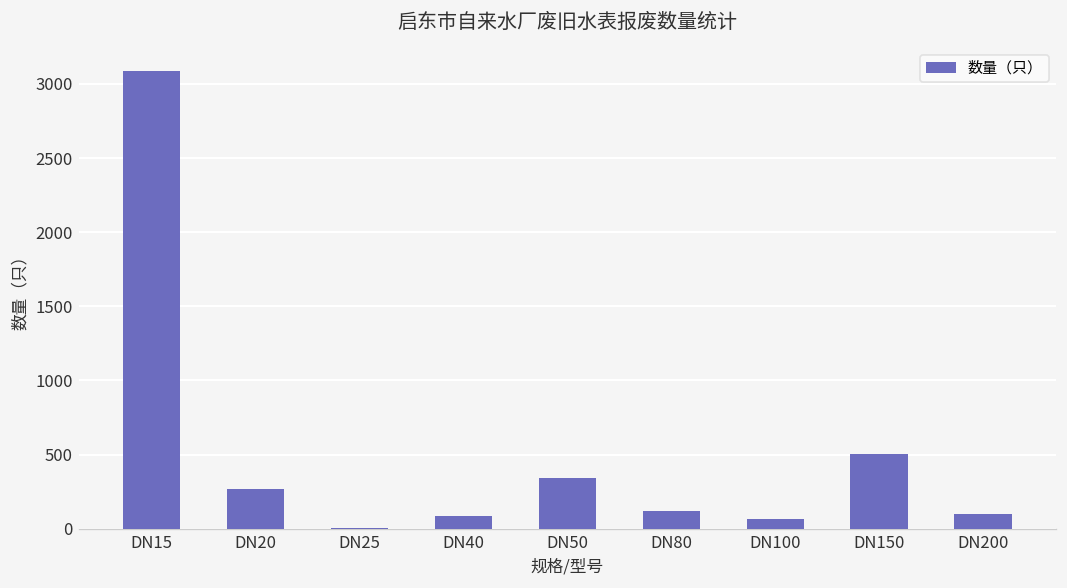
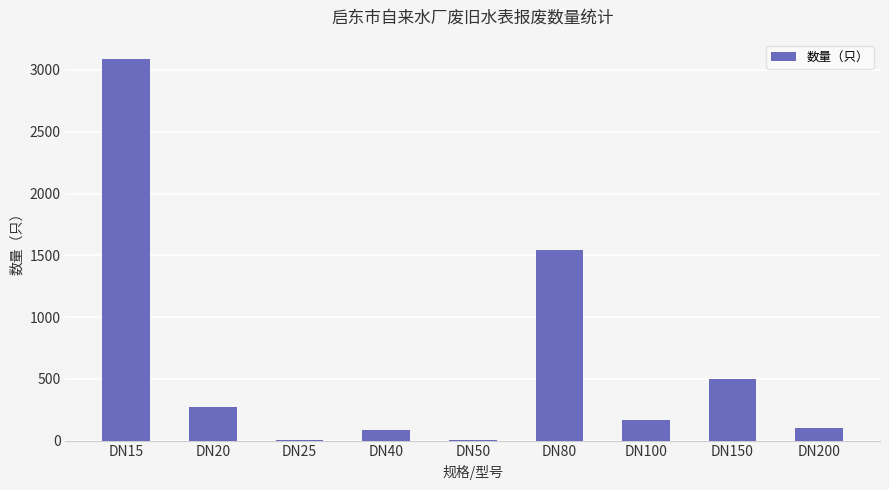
DN50: 340 -> 10
DN80: 120 -> 1550
DN100: 70 -> 160
